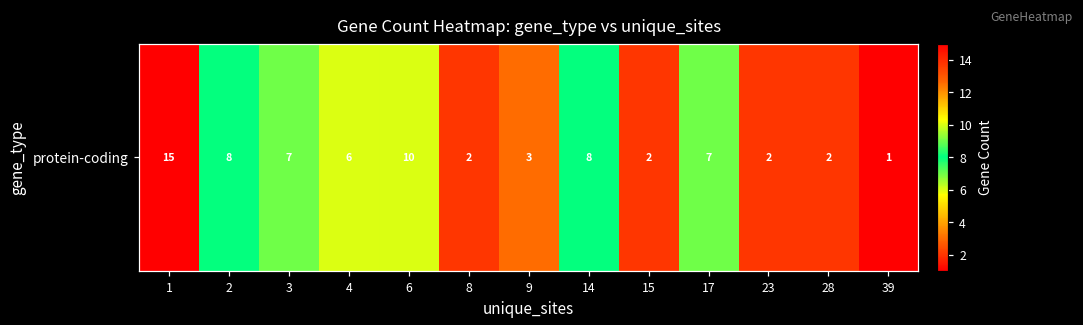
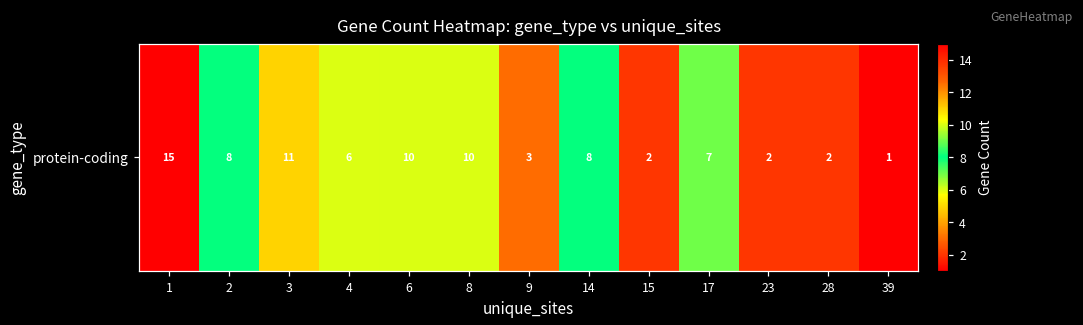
protein-coding, 3: 7 -> 11
protein-coding, 8: 2 -> 10
